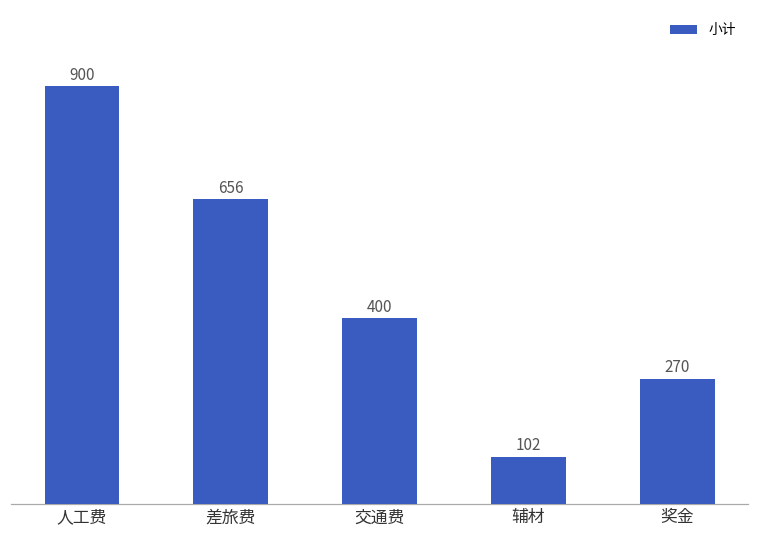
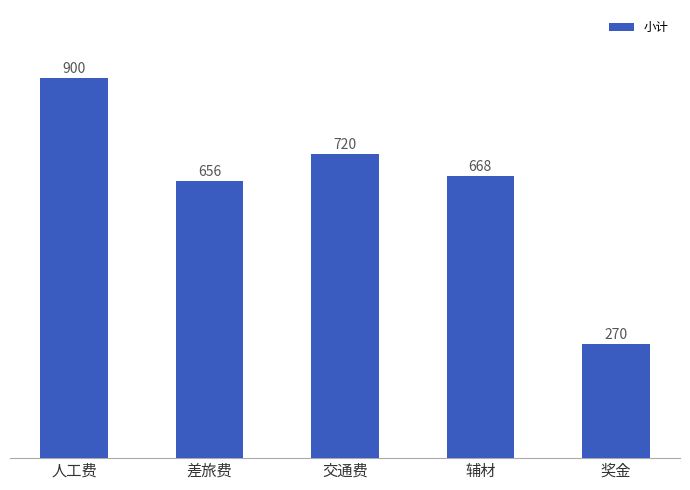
交通费: 400 -> 720
辅材: 102 -> 668
